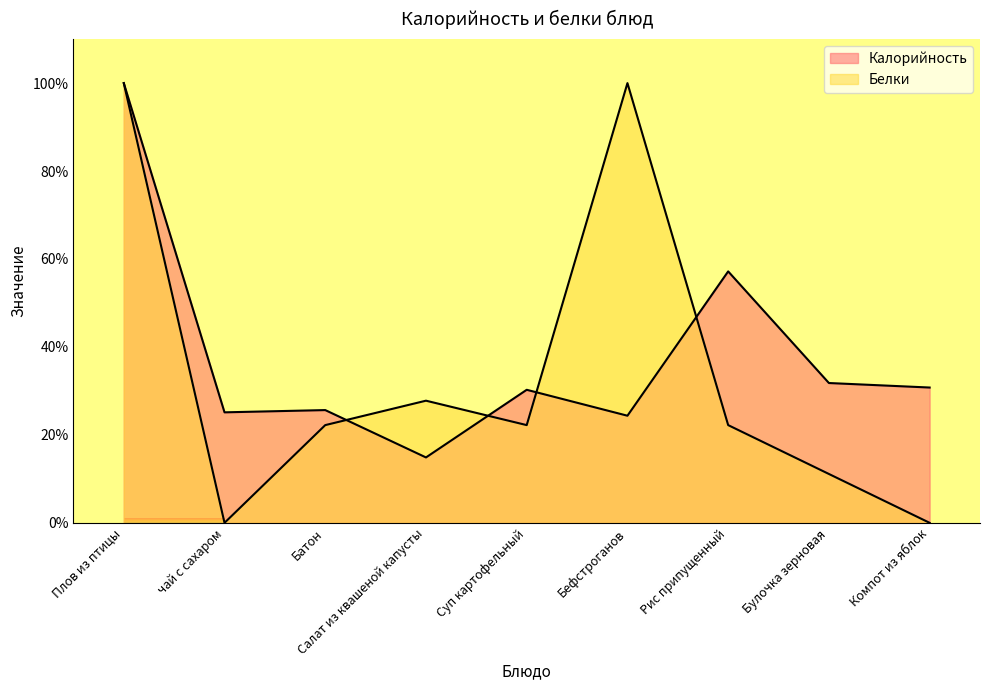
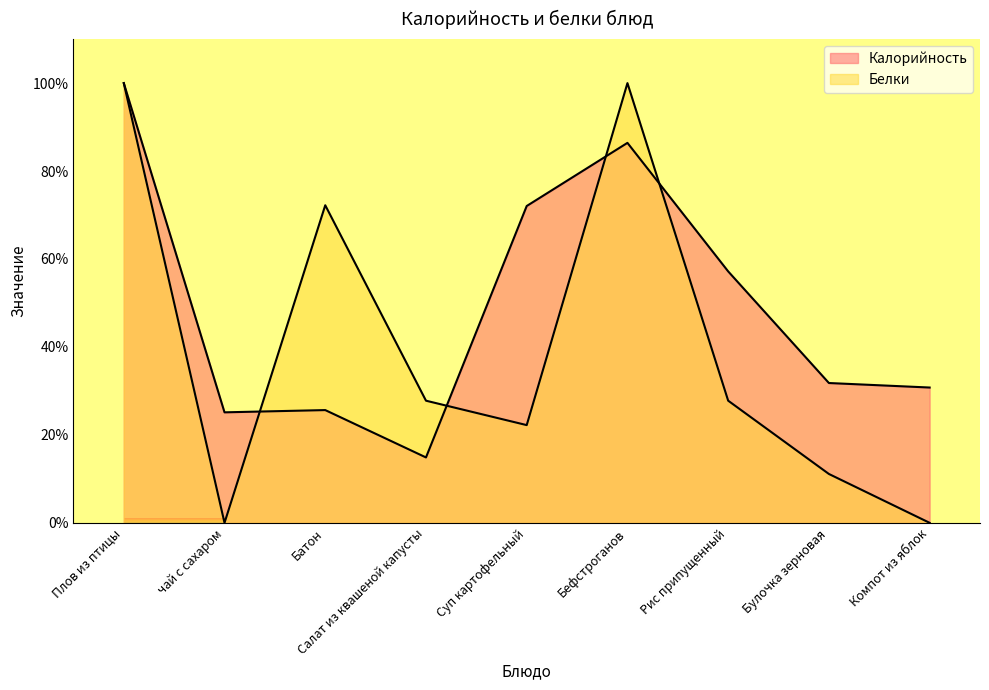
Белки, Батон: 22% -> 72%
Калорийность, Суп картофельный: 30% -> 72%
Калорийность, Бефстроганов: 24% -> 86%
Белки, Рис припущенный: 22% -> 28%
